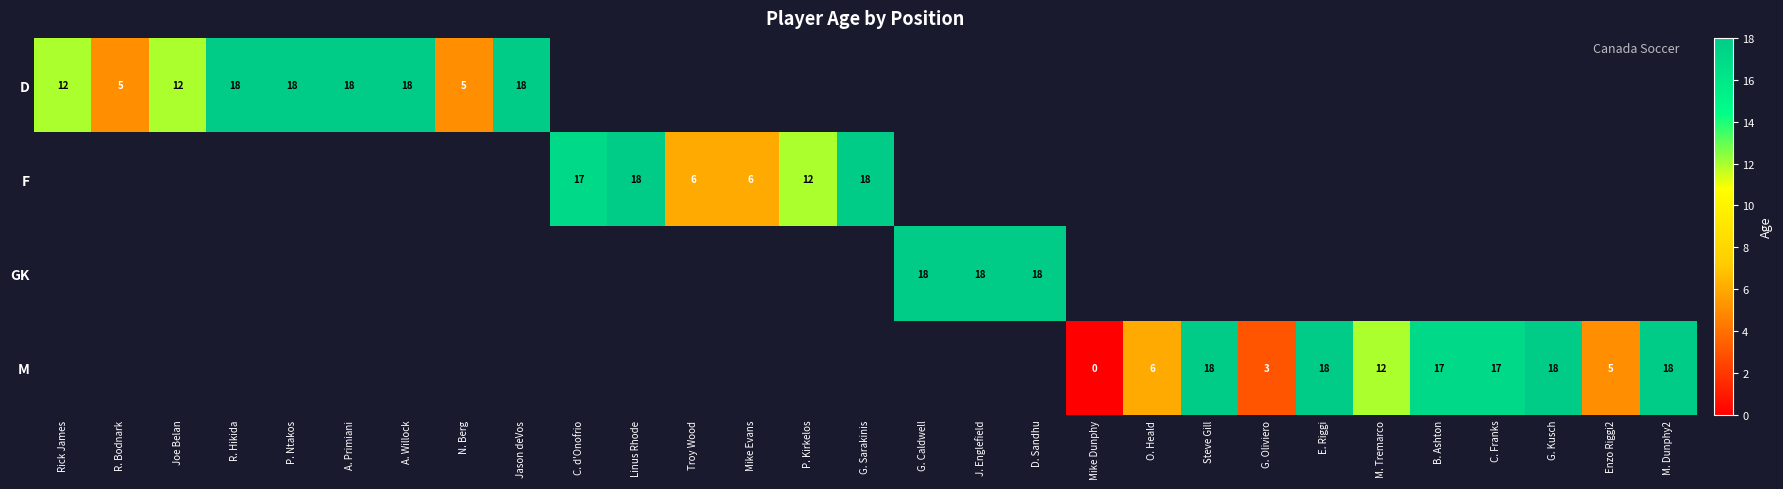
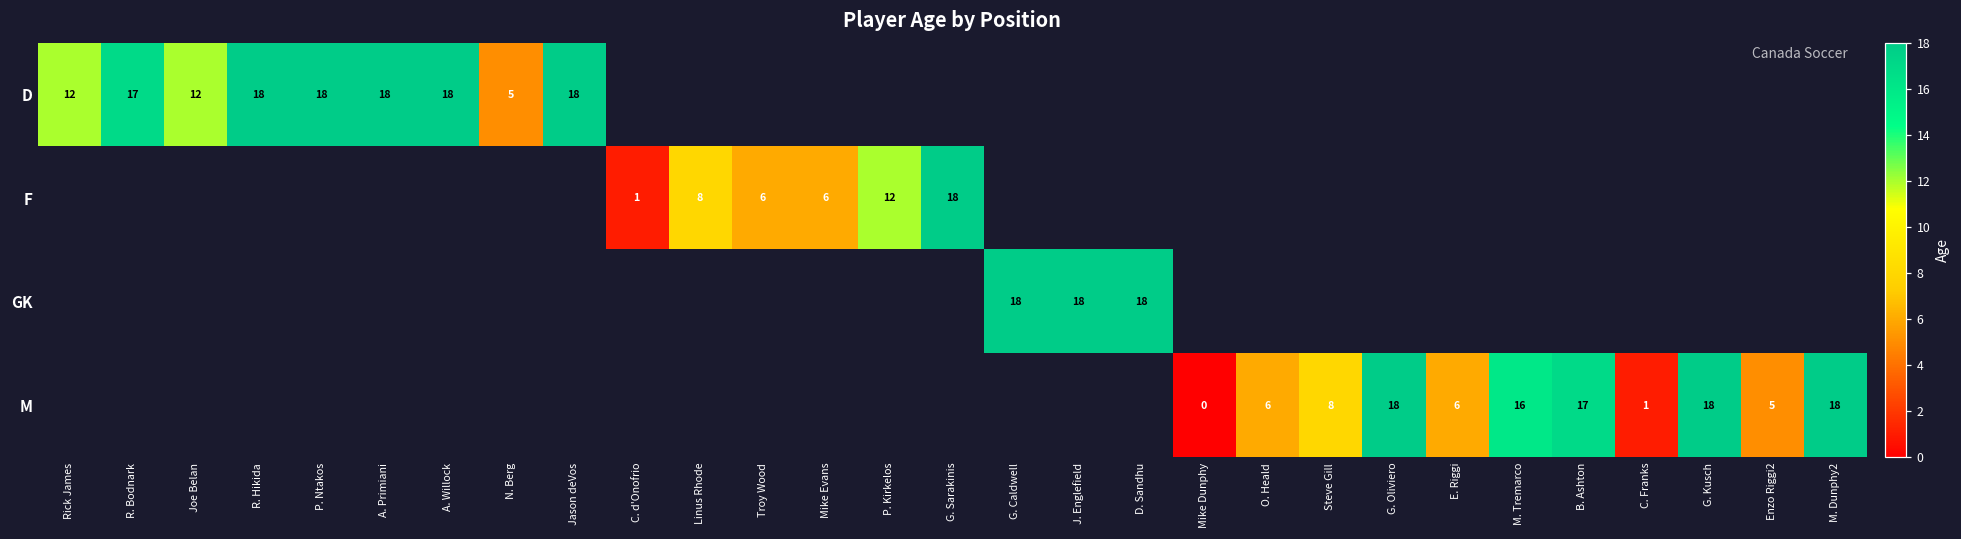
D, R. Bodnark: 5 -> 17
F, C. d'Onofrio: 17 -> 1
F, Linus Rhode: 18 -> 8
M, Steve Gill: 18 -> 8
M, G. Oliviero: 3 -> 18
M, E. Riggi: 18 -> 6
M, M. Tremarco: 12 -> 16
M, C. Franks: 17 -> 1
